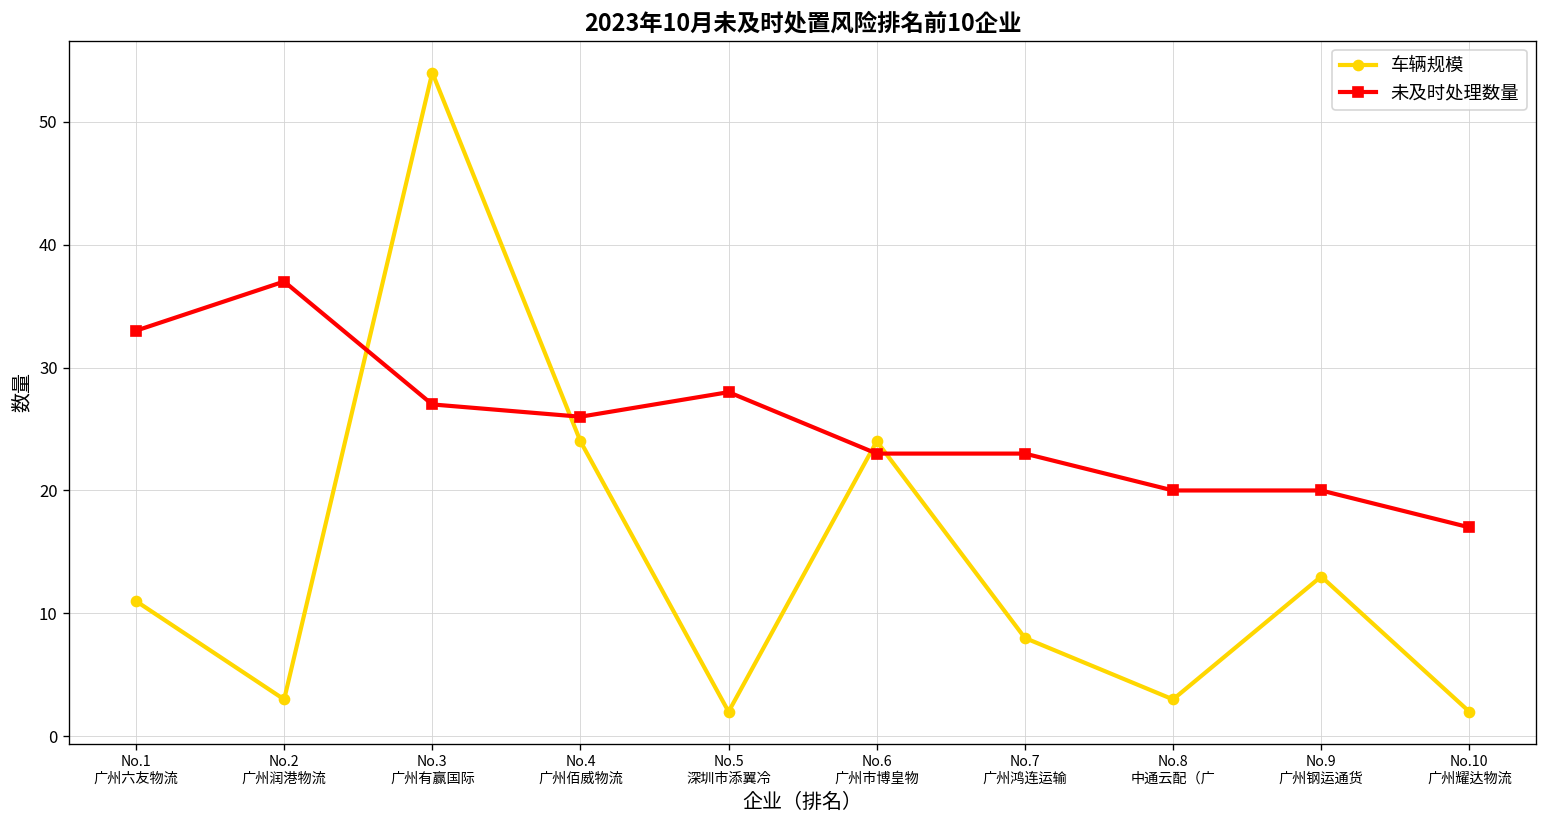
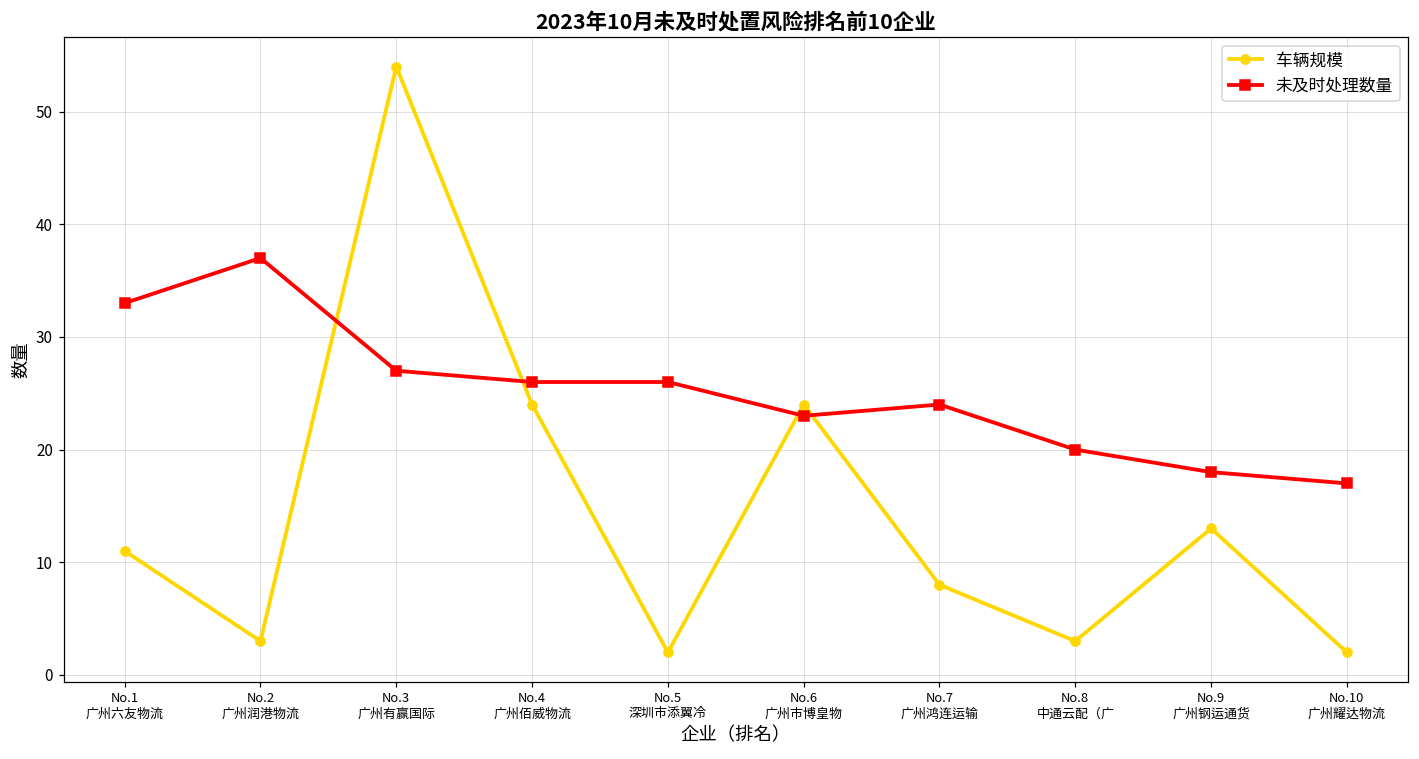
未及时处理数量, No.5 深圳市添翼冷: 28 -> 26
未及时处理数量, No.7 广州鸿连运输: 23 -> 24
未及时处理数量, No.9 广州钢运通货: 20 -> 18
